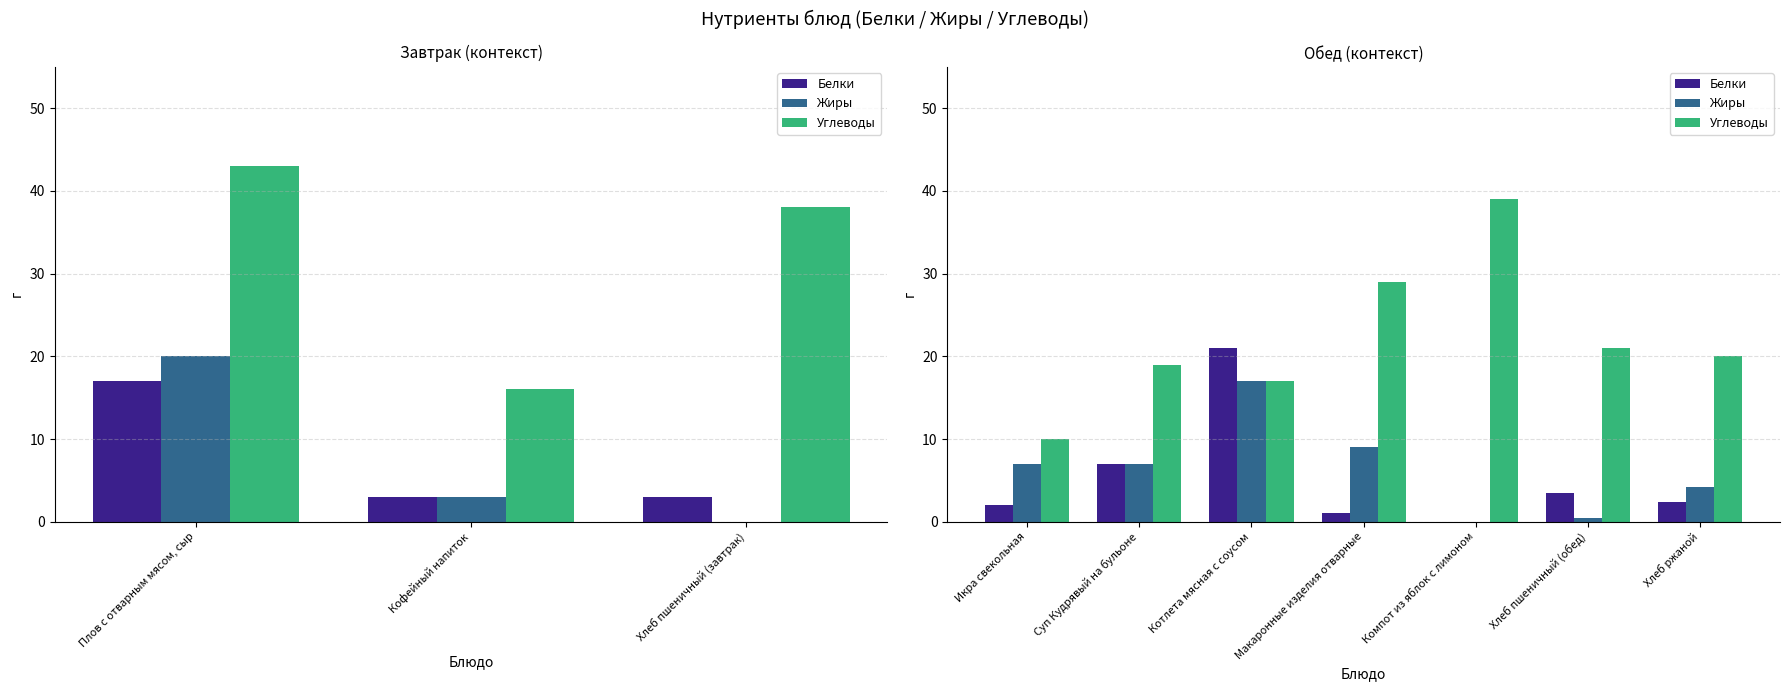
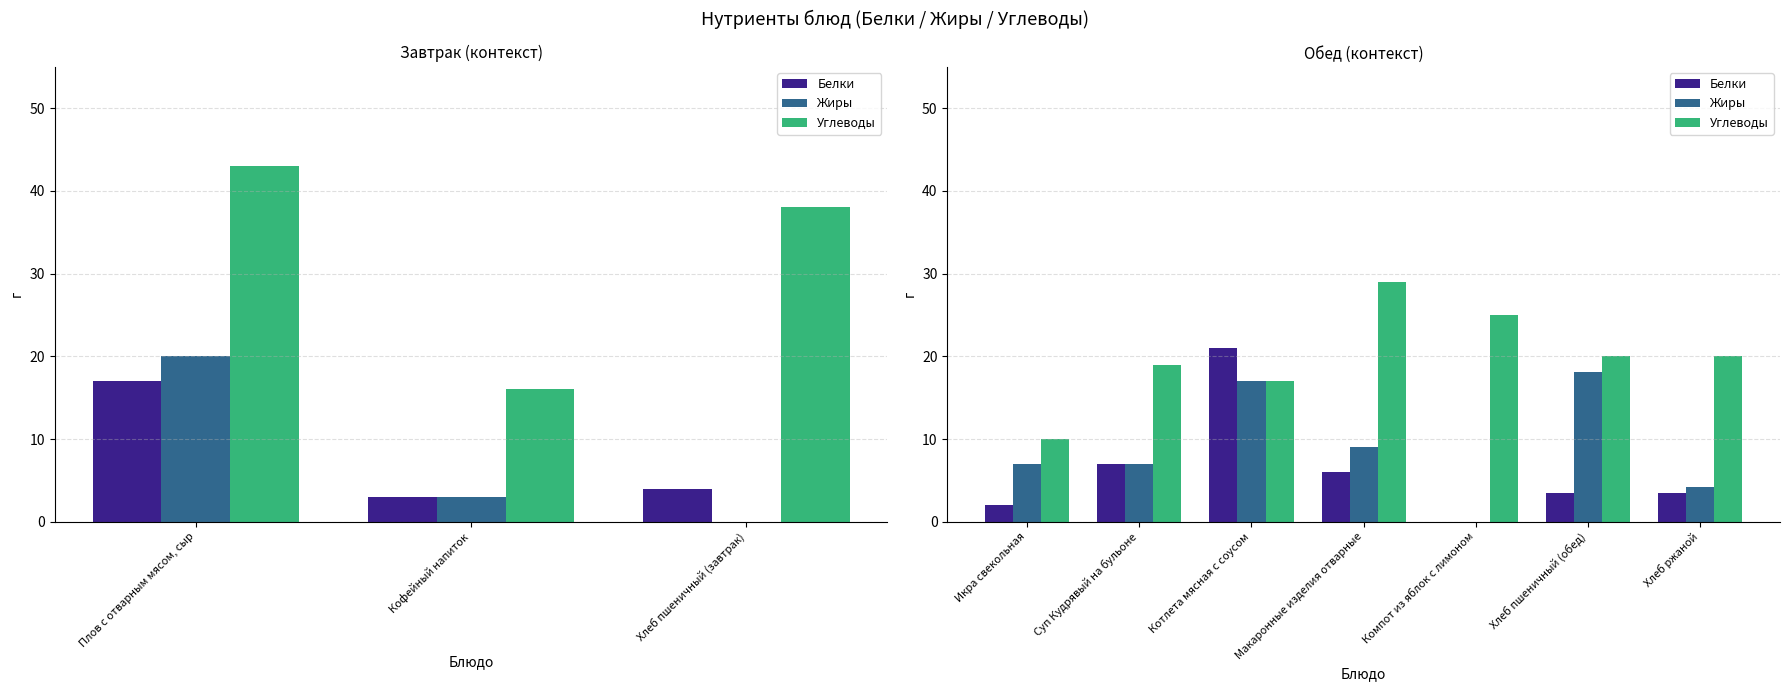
Завтрак (контекст), Белки, Хлеб пшеничный (завтрак): 3 -> 4
Обед (контекст), Белки, Макаронные изделия отварные: 1 -> 6
Обед (контекст), Углеводы, Компот из яблок с лимоном: 39 -> 25
Обед (контекст), Жиры, Хлеб пшеничный (обед): 1 -> 18
Обед (контекст), Углеводы, Хлеб пшеничный (обед): 21 -> 20
Обед (контекст), Белки, Хлеб ржаной: 2 -> 4
